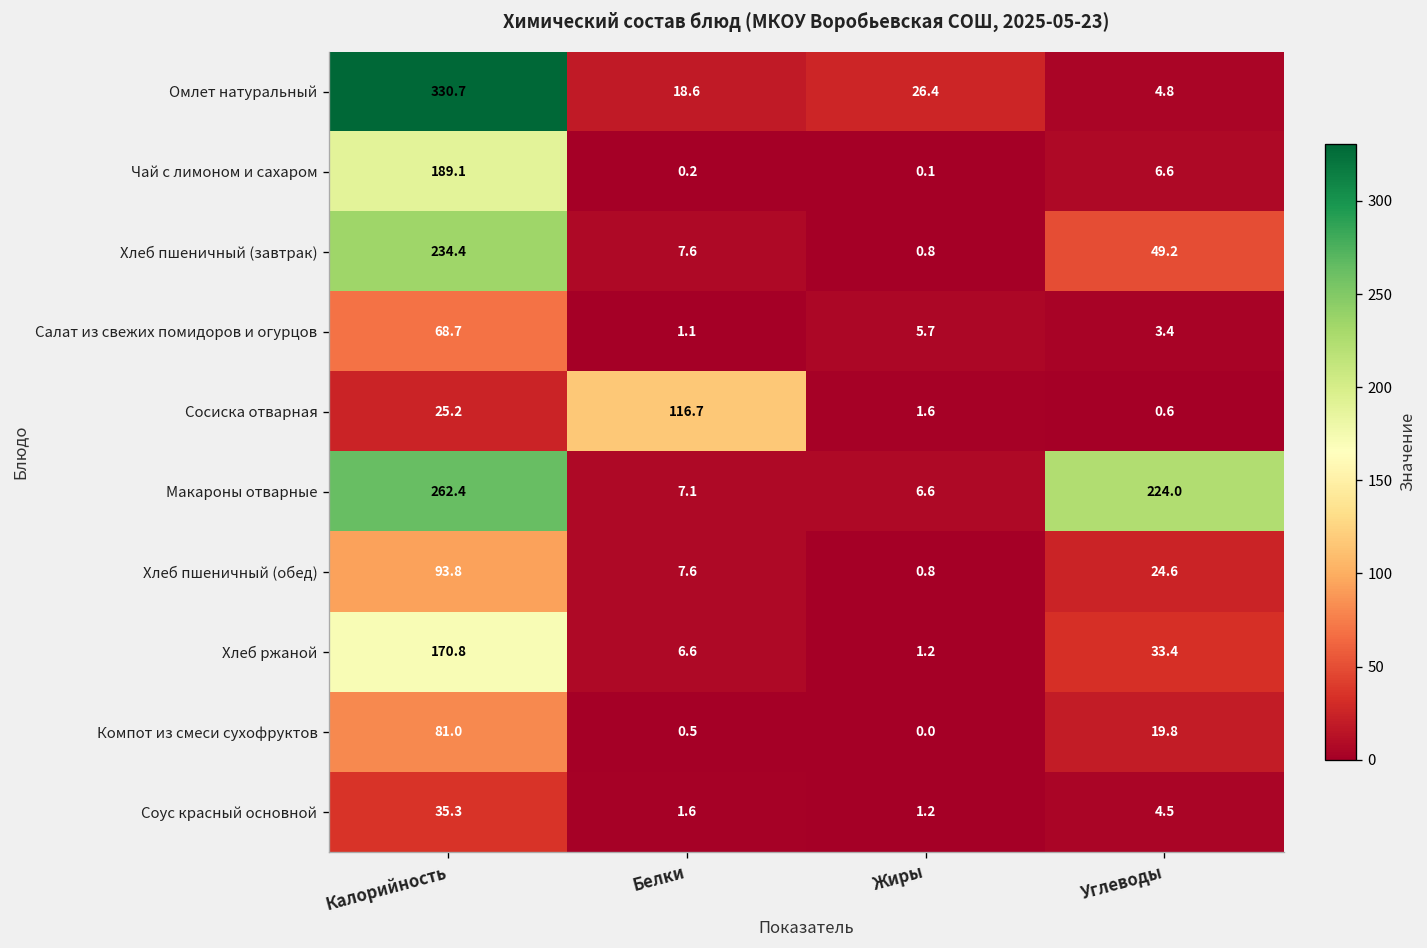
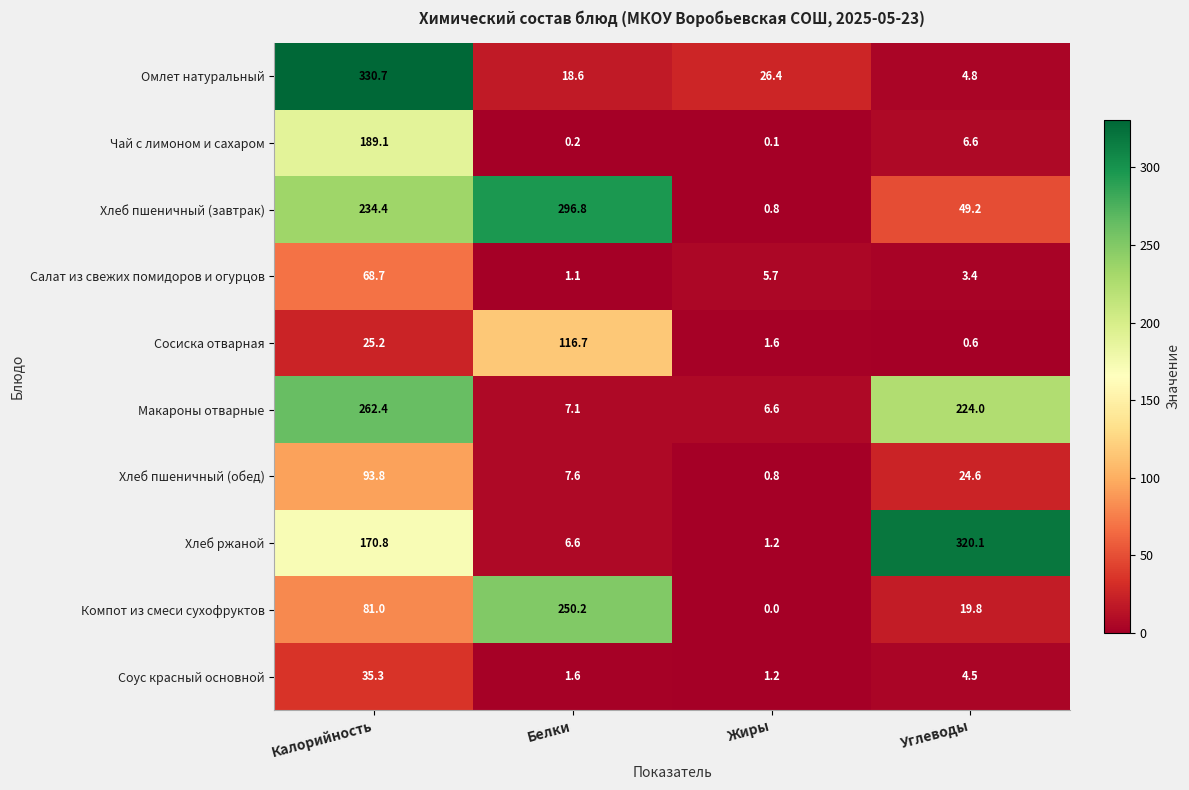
Хлеб пшеничный (завтрак), Белки: 7.6 -> 296.8
Хлеб ржаной, Углеводы: 33.4 -> 320.1
Компот из смеси сухофруктов, Белки: 0.5 -> 250.2
